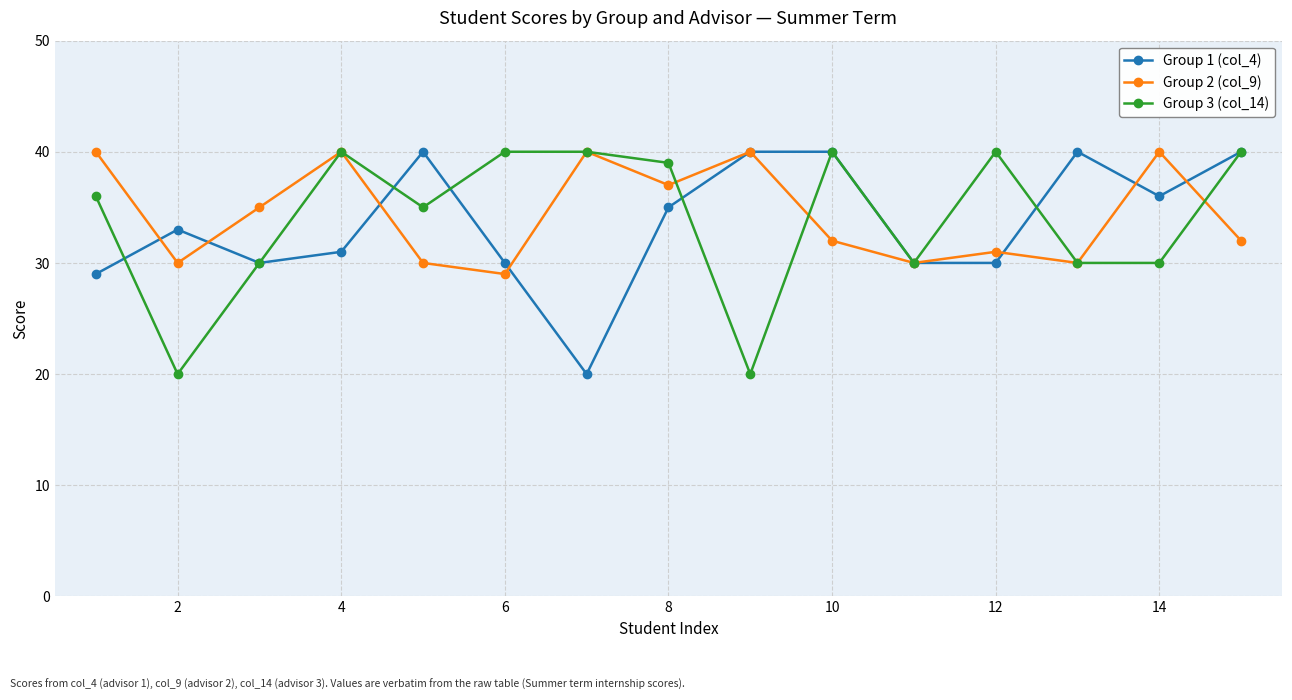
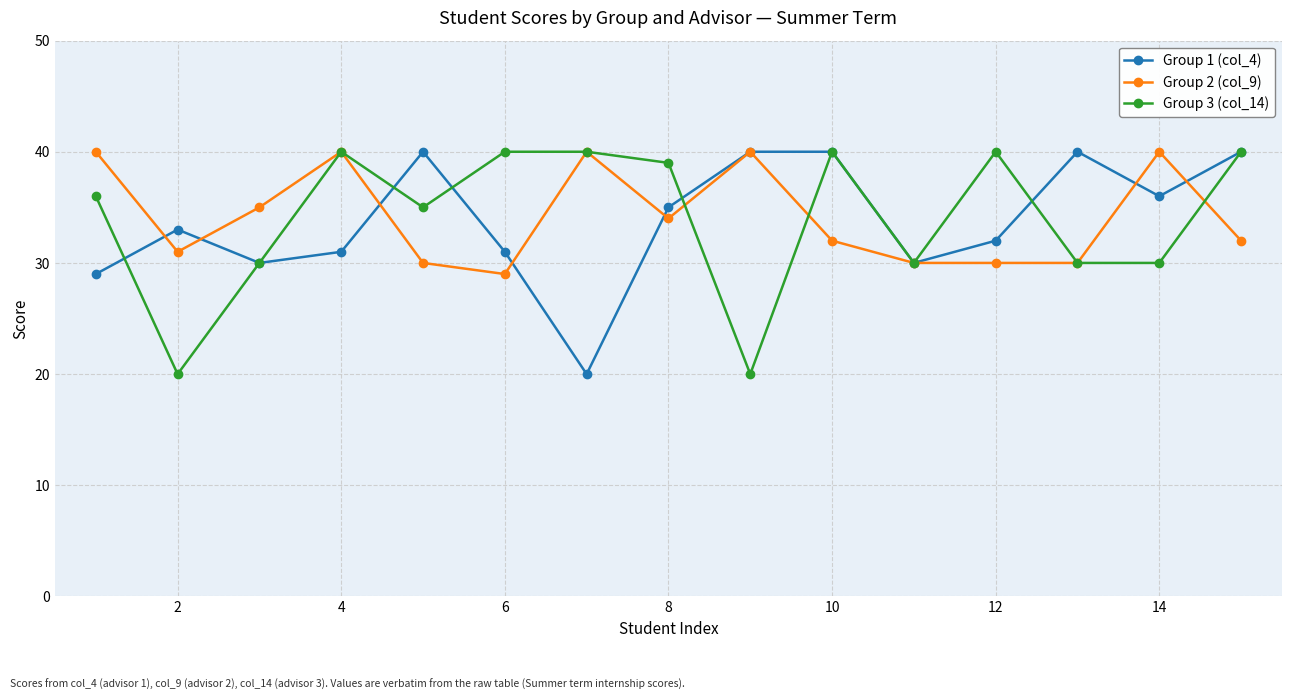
Group 2 (col_9), 2: 30 -> 31
Group 1 (col_4), 6: 30 -> 31
Group 2 (col_9), 8: 37 -> 34
Group 1 (col_4), 12: 30 -> 32
Group 2 (col_9), 12: 31 -> 30
